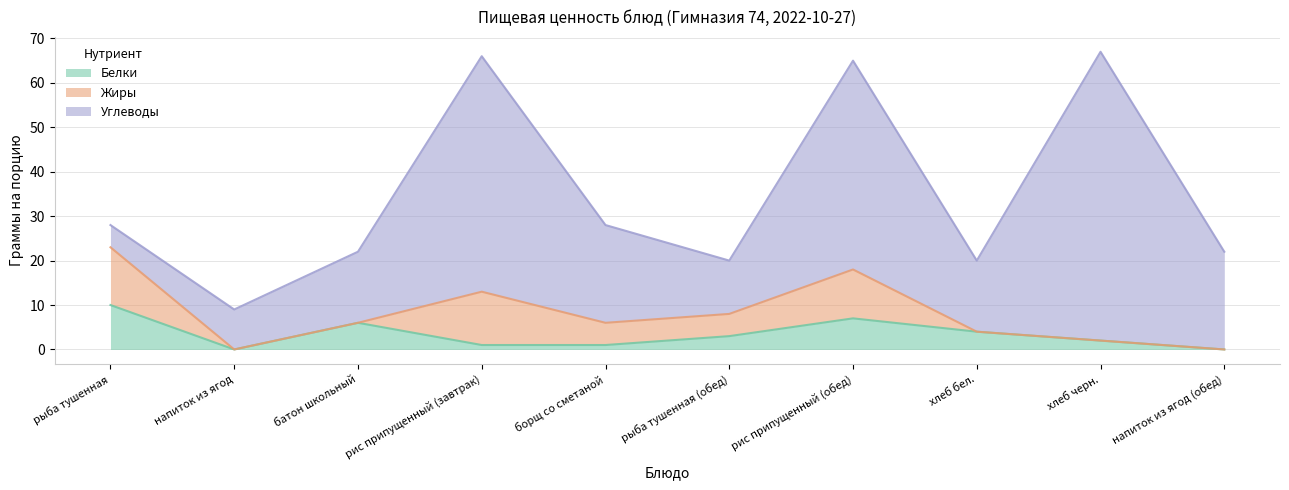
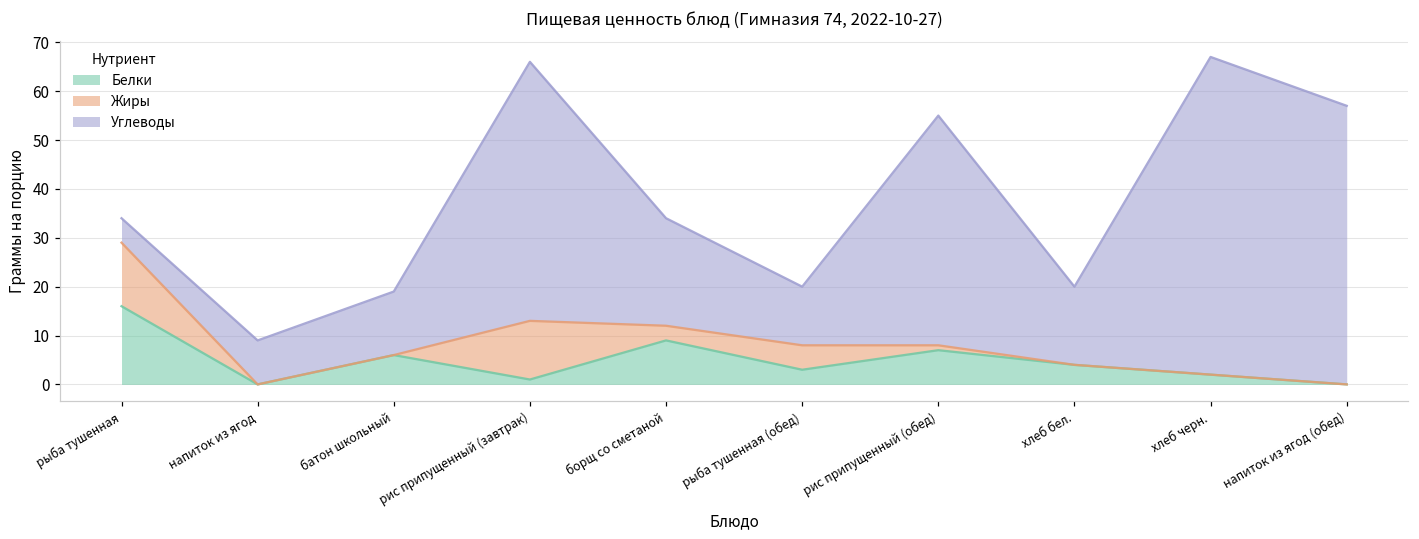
Белки, рыба тушенная: 10 -> 16
Углеводы, батон школьный: 16 -> 13
Белки, борщ со сметаной: 1 -> 9
Жиры, борщ со сметаной: 5 -> 3
Жиры, рис припущенный (обед): 11 -> 1
Углеводы, напиток из ягод (обед): 22 -> 57
